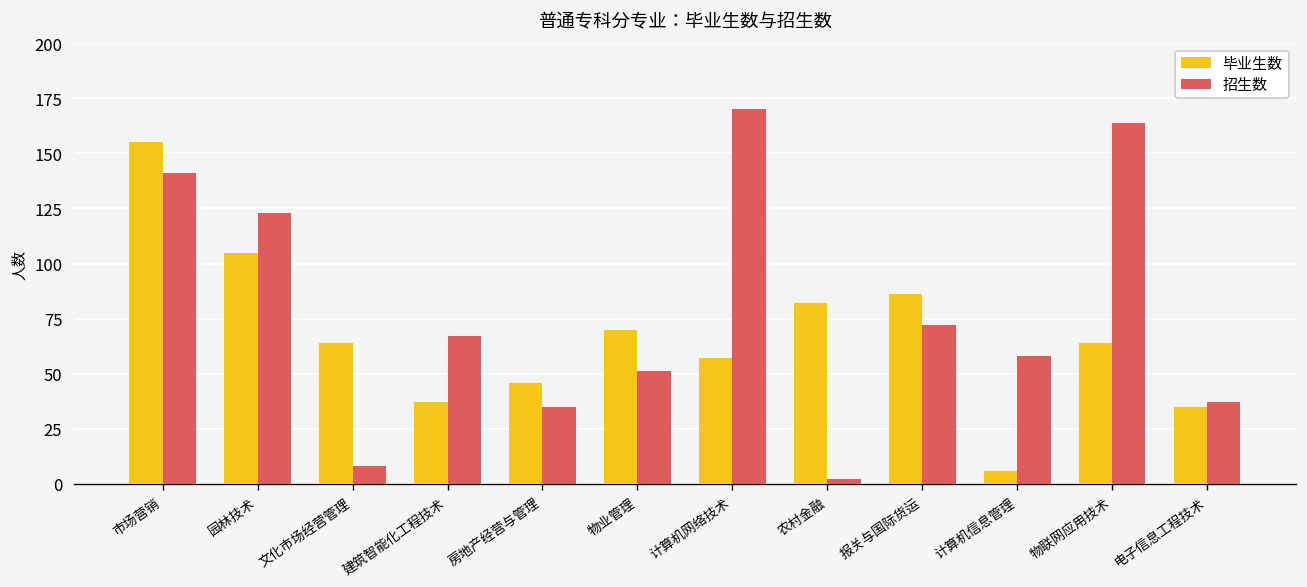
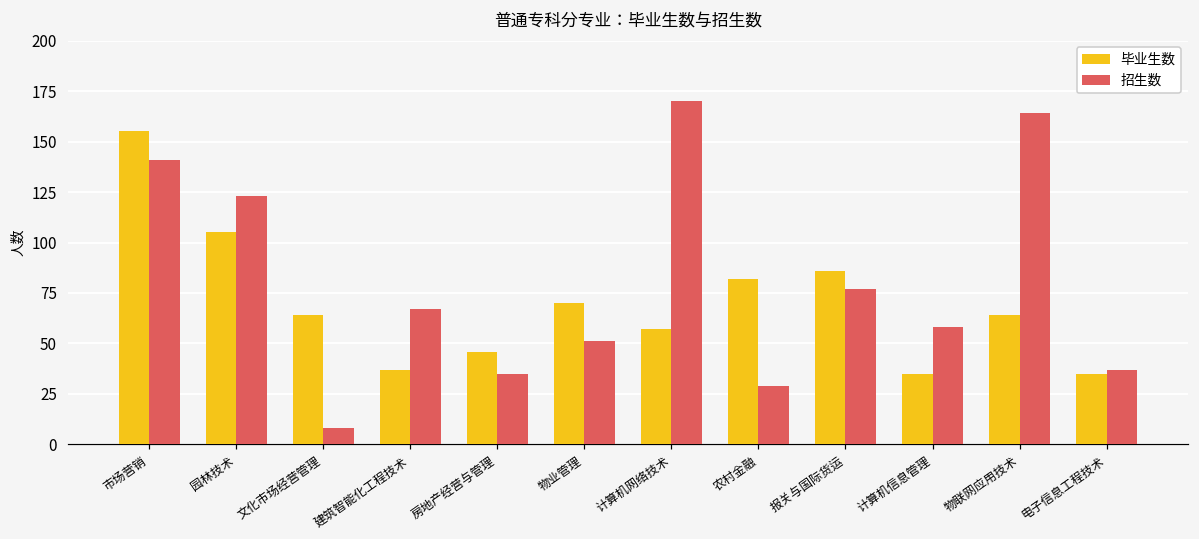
招生数, 农村金融: 2 -> 29
招生数, 报关与国际货运: 72 -> 77
毕业生数, 计算机信息管理: 6 -> 35
